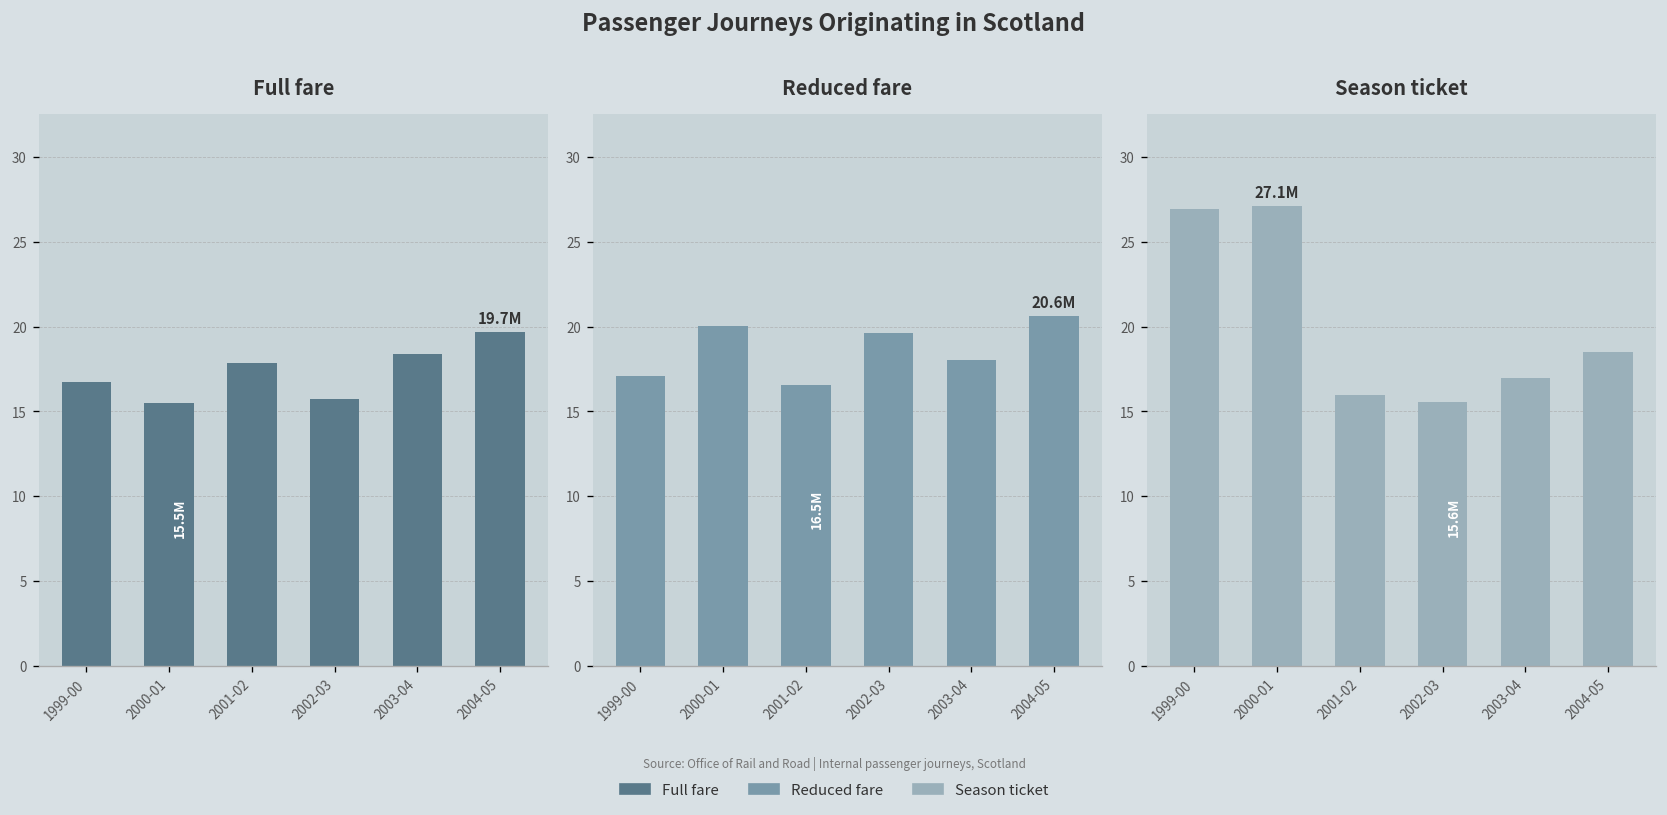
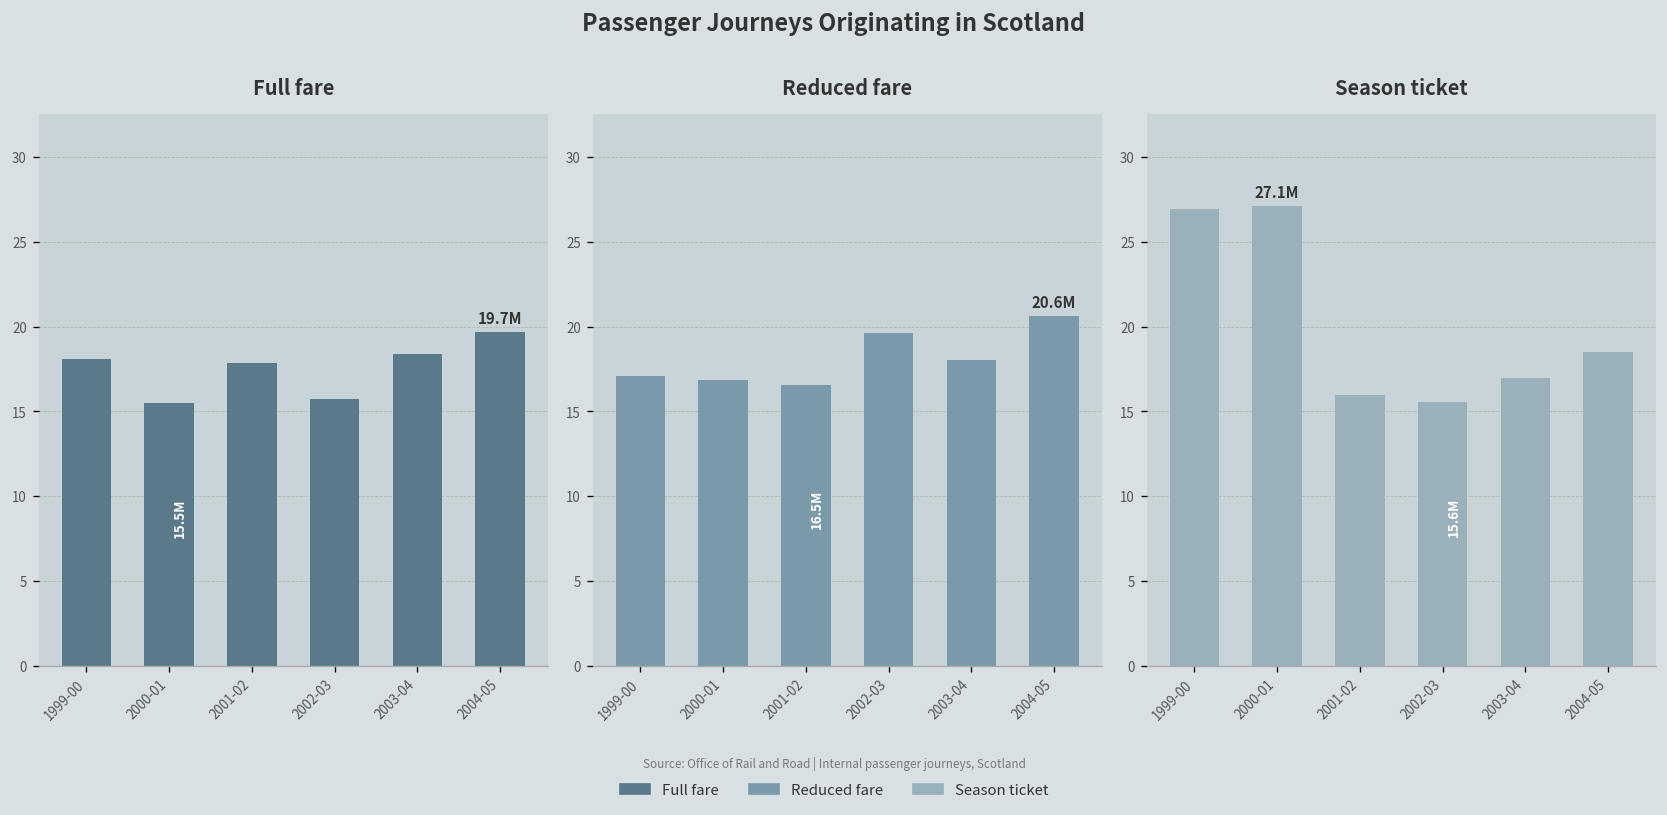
Full fare, 1999-00: 16.7 -> 18.1
Reduced fare, 2000-01: 20.0 -> 16.9
